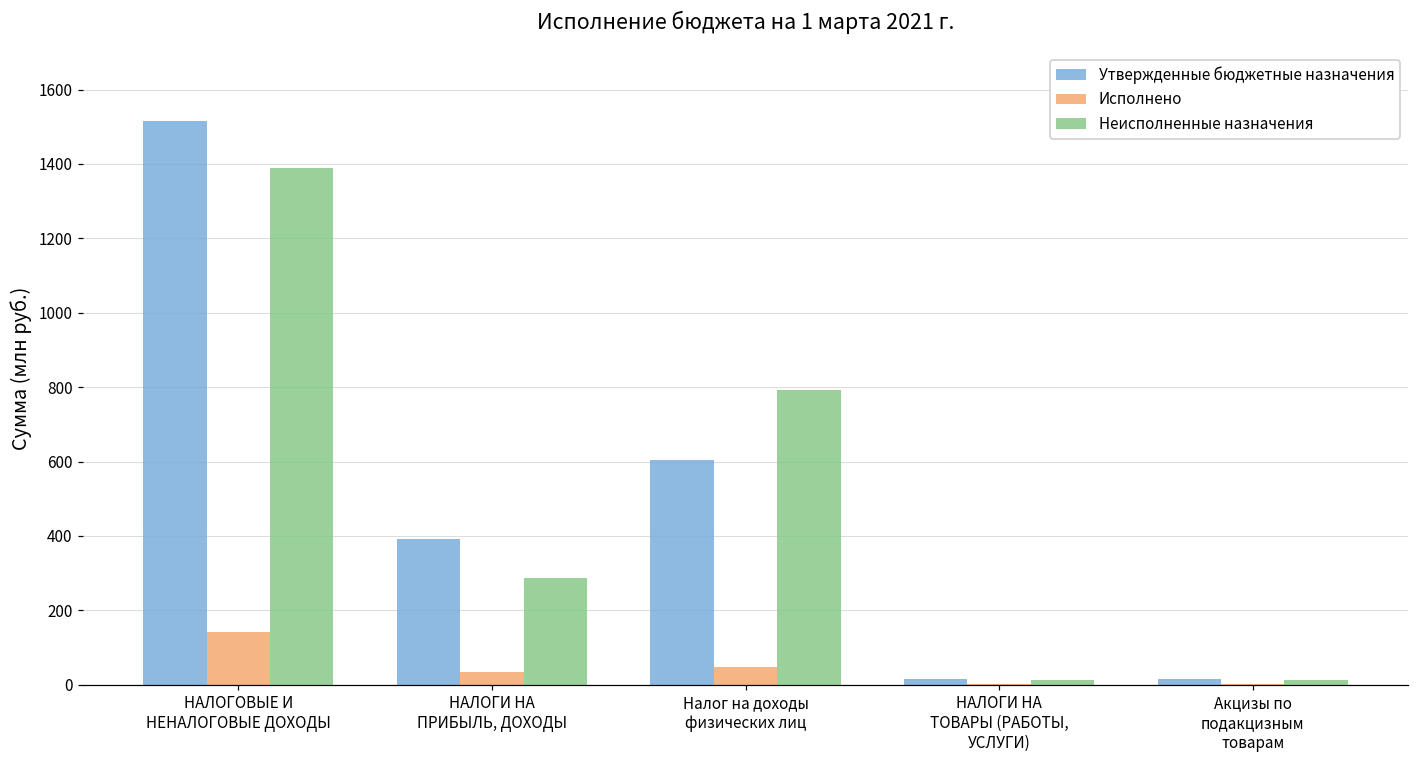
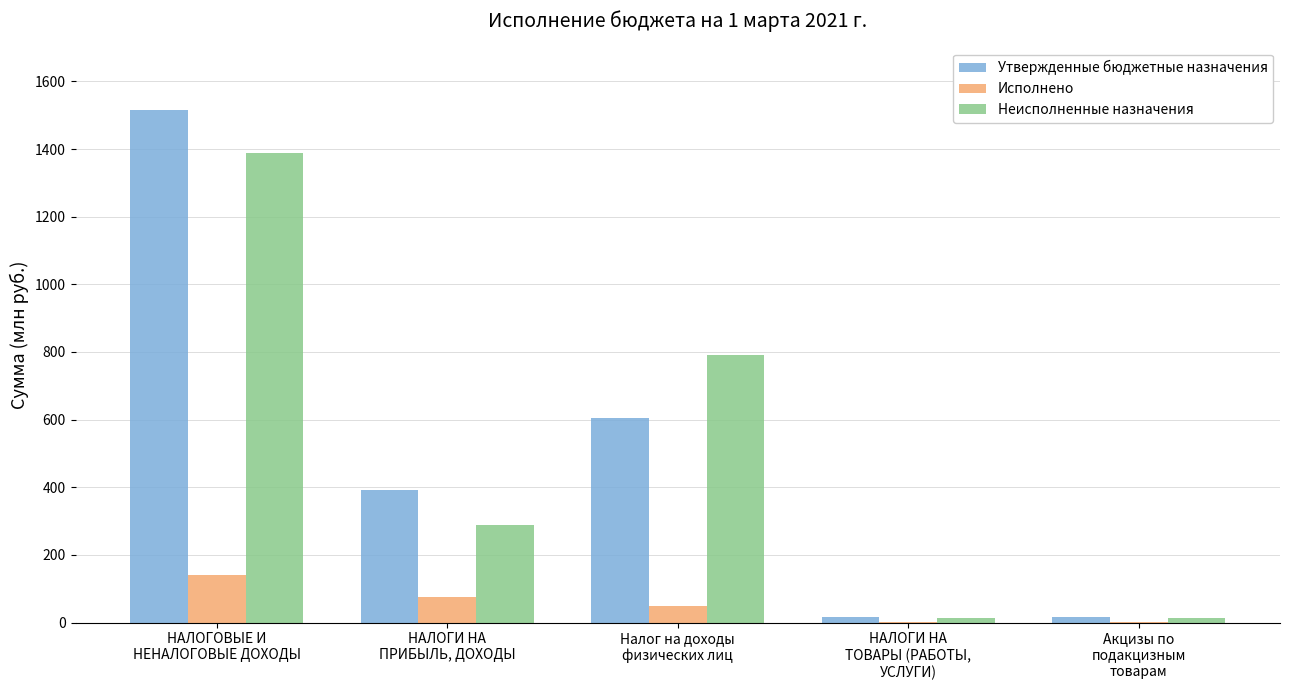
Исполнено, НАЛОГИ НА ПРИБЫЛЬ, ДОХОДЫ: 40 -> 80
